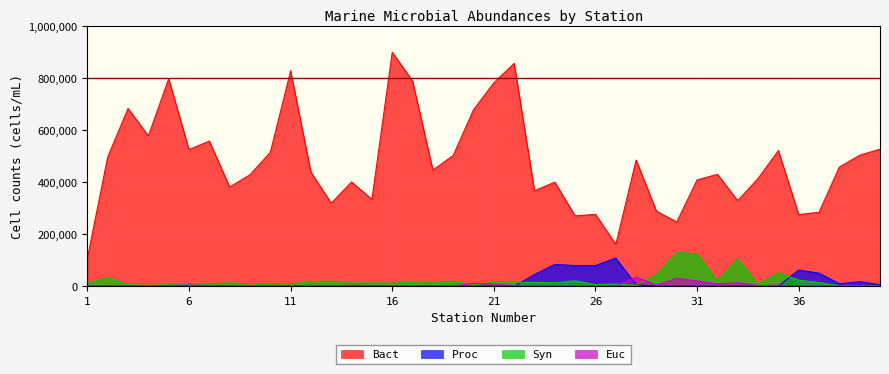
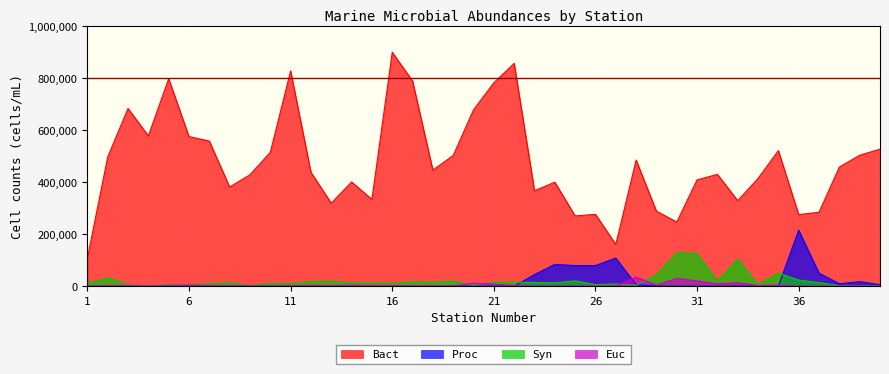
Bact, 6: 520,000 -> 570,000
Proc, 36: 60,000 -> 220,000
